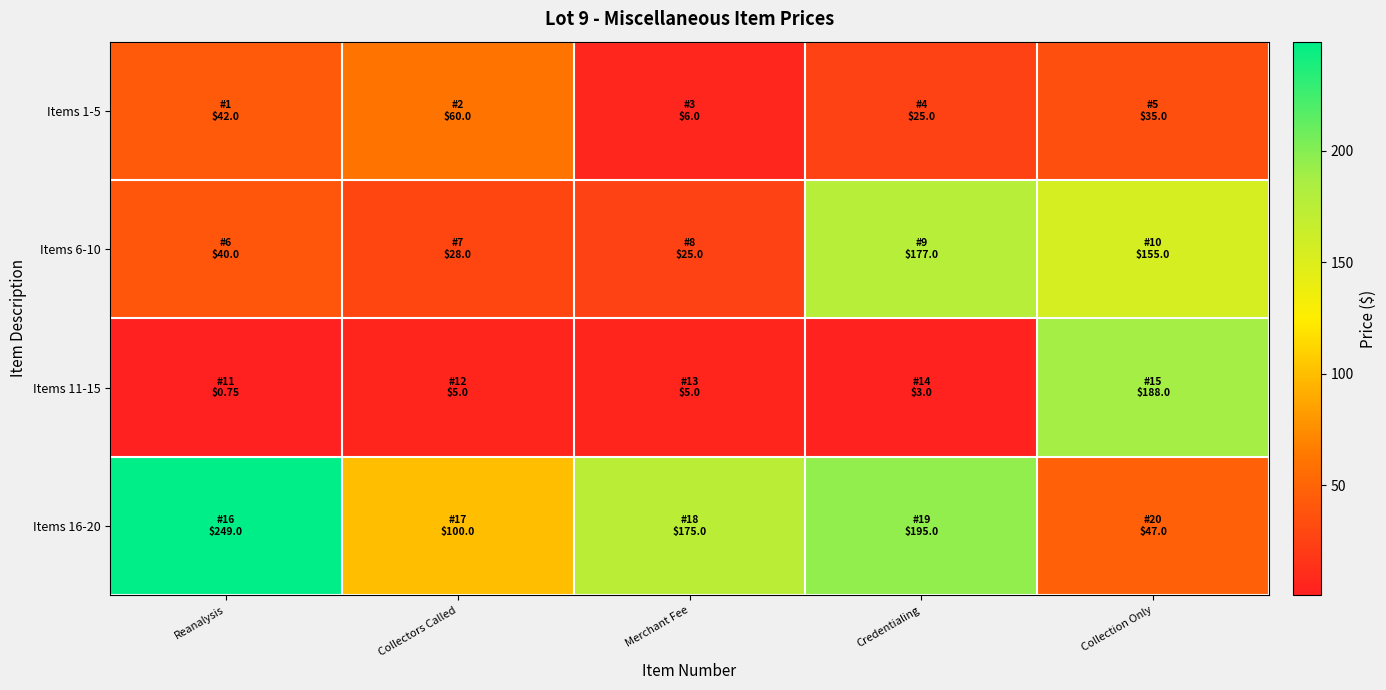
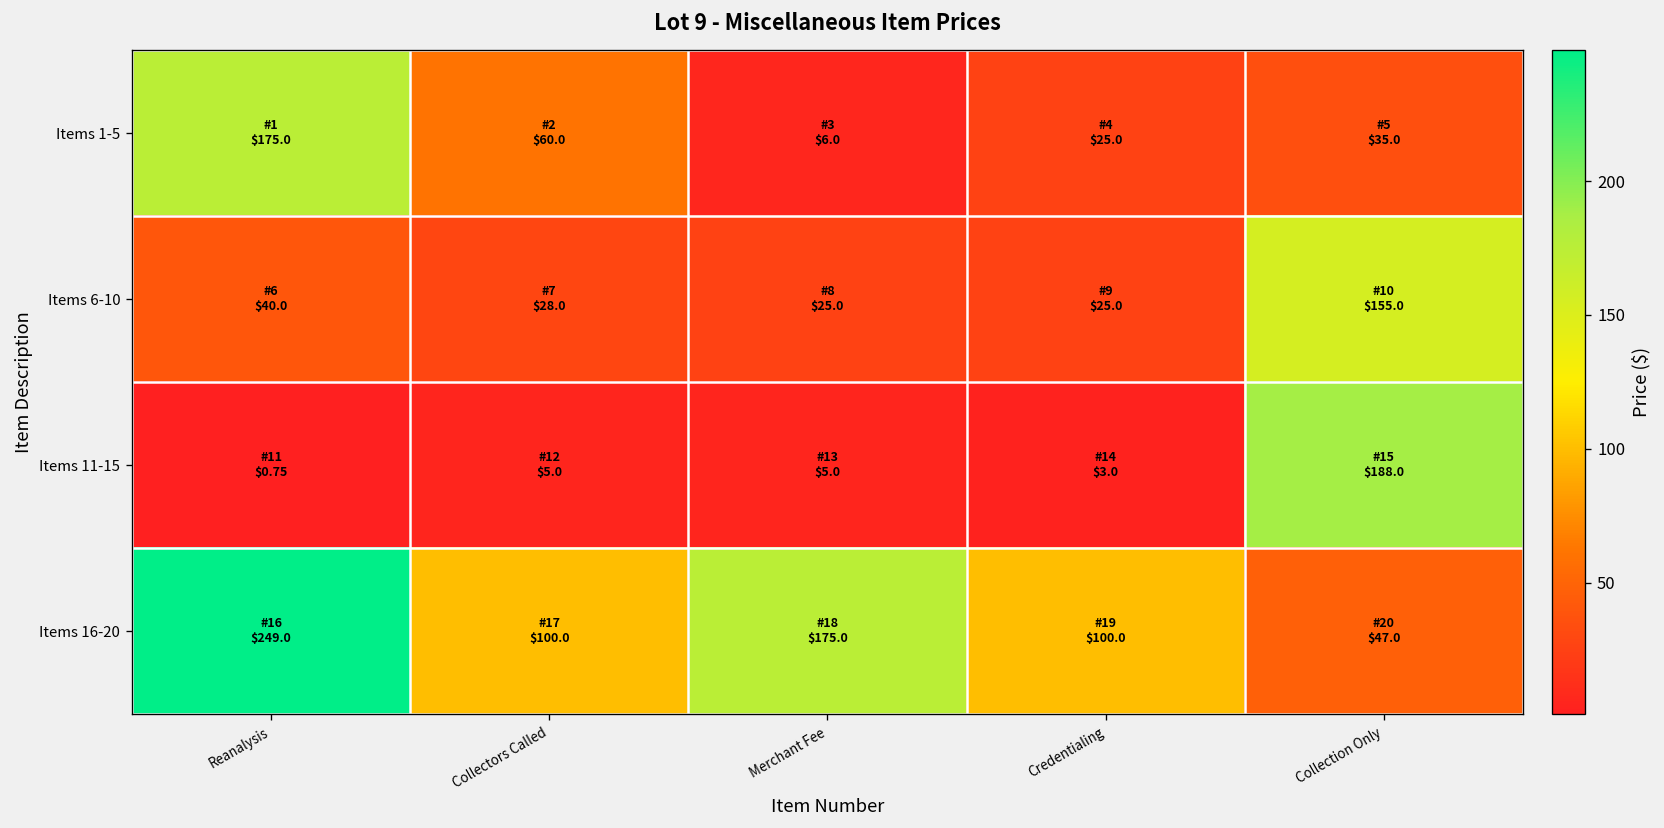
Items 1-5, Reanalysis: $42.0 -> $175.0
Items 6-10, Credentialing: $177.0 -> $25.0
Items 16-20, Credentialing: $195.0 -> $100.0
